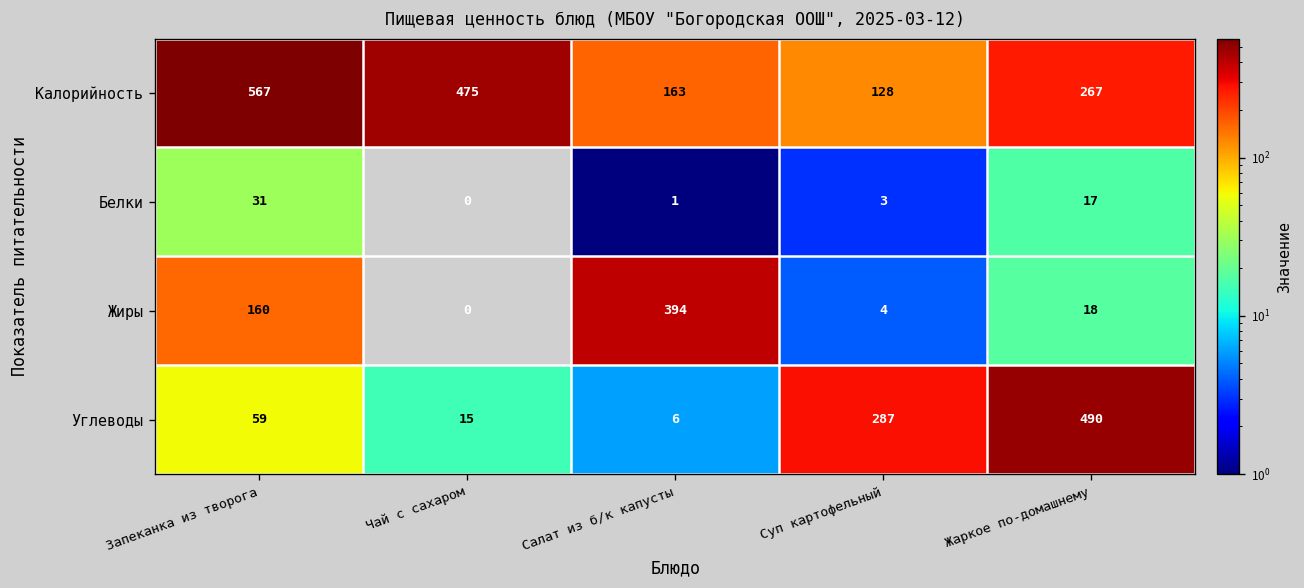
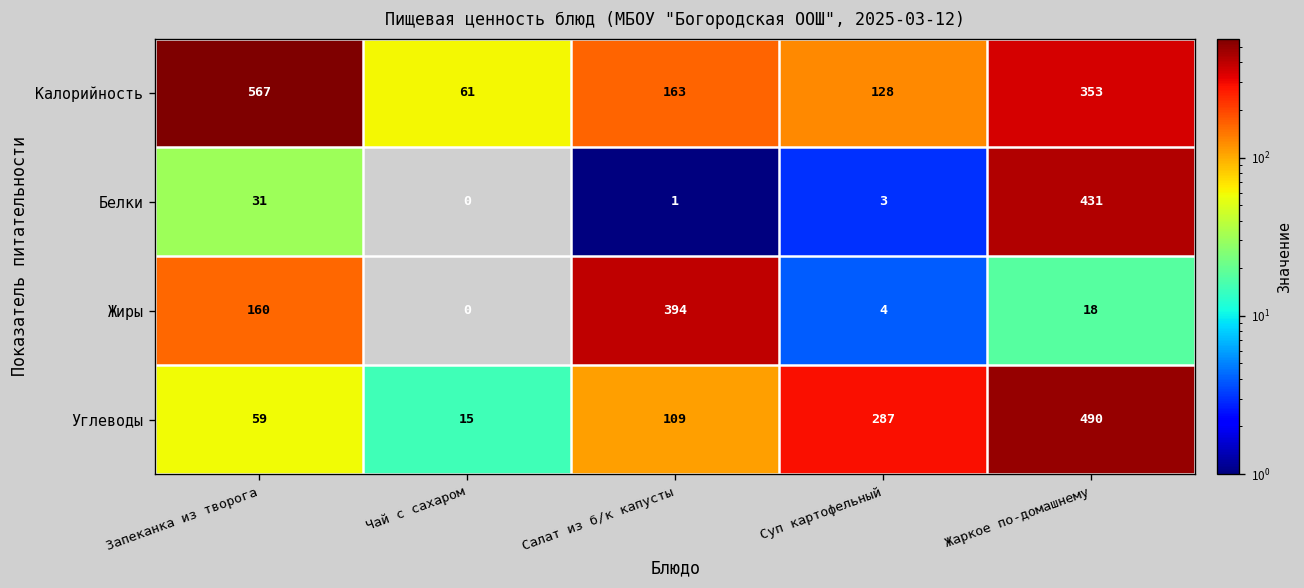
Калорийность, Чай с сахаром: 475 -> 61
Калорийность, Жаркое по-домашнему: 267 -> 353
Белки, Жаркое по-домашнему: 17 -> 431
Углеводы, Салат из б/к капусты: 6 -> 109
